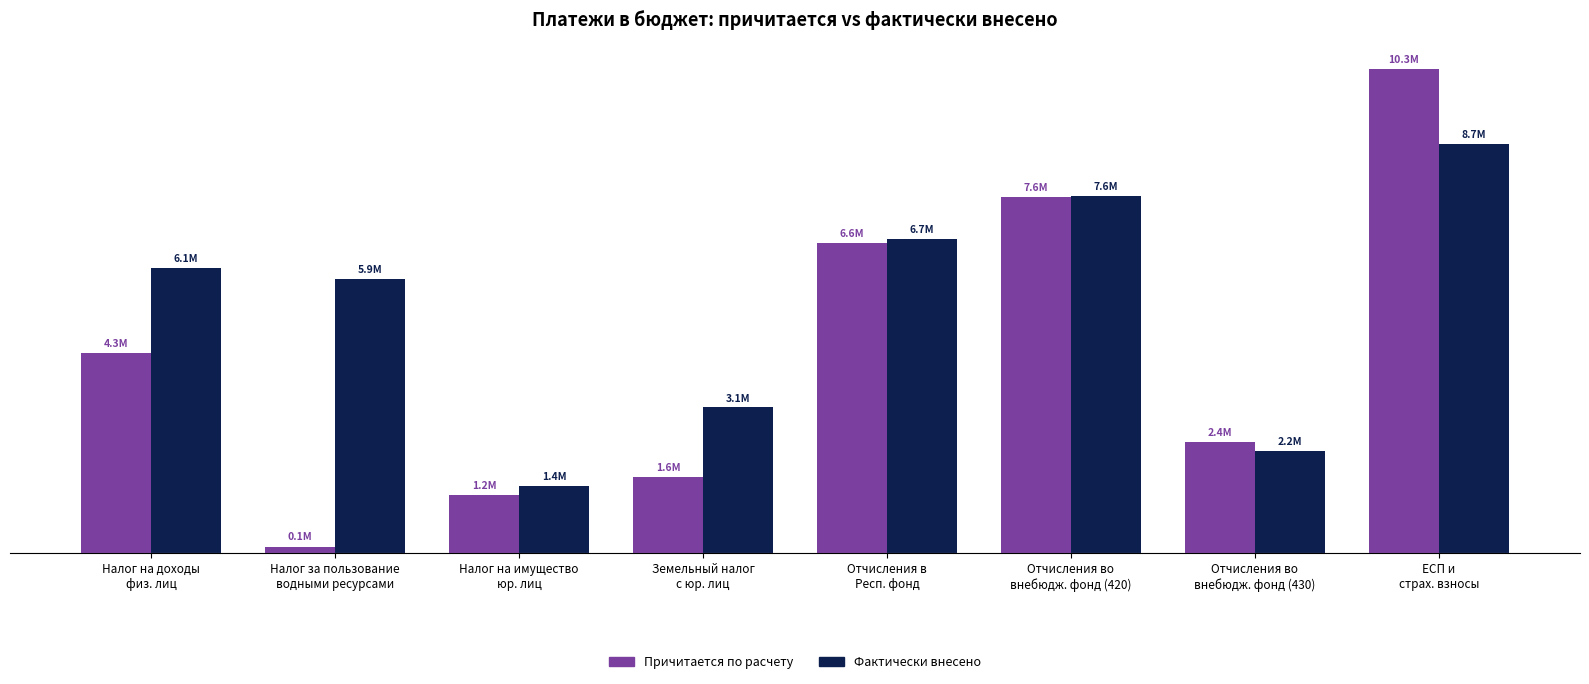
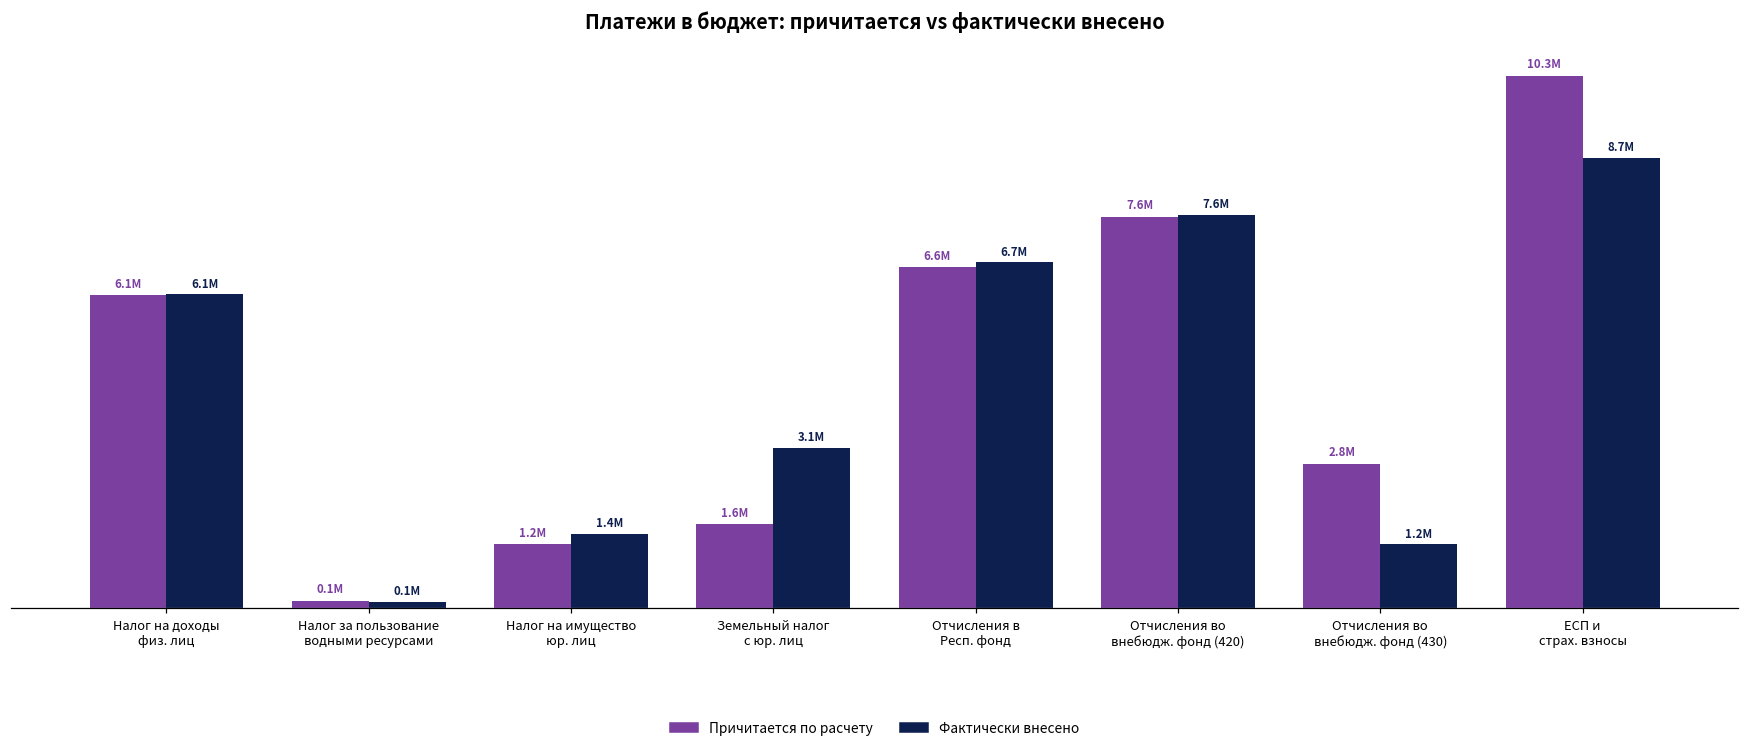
Причитается по расчету, Налог на доходы физ. лиц: 4.3M -> 6.1M
Фактически внесено, Налог за пользование водными ресурсами: 5.9M -> 0.1M
Причитается по расчету, Отчисления во внебюдж. фонд (430): 2.4M -> 2.8M
Фактически внесено, Отчисления во внебюдж. фонд (430): 2.2M -> 1.2M
